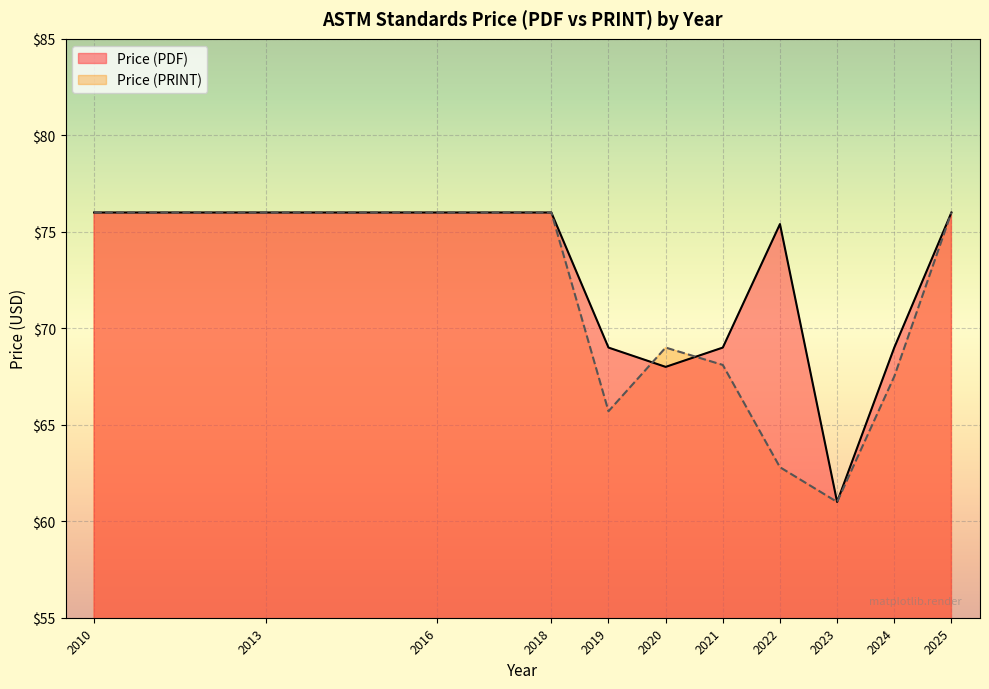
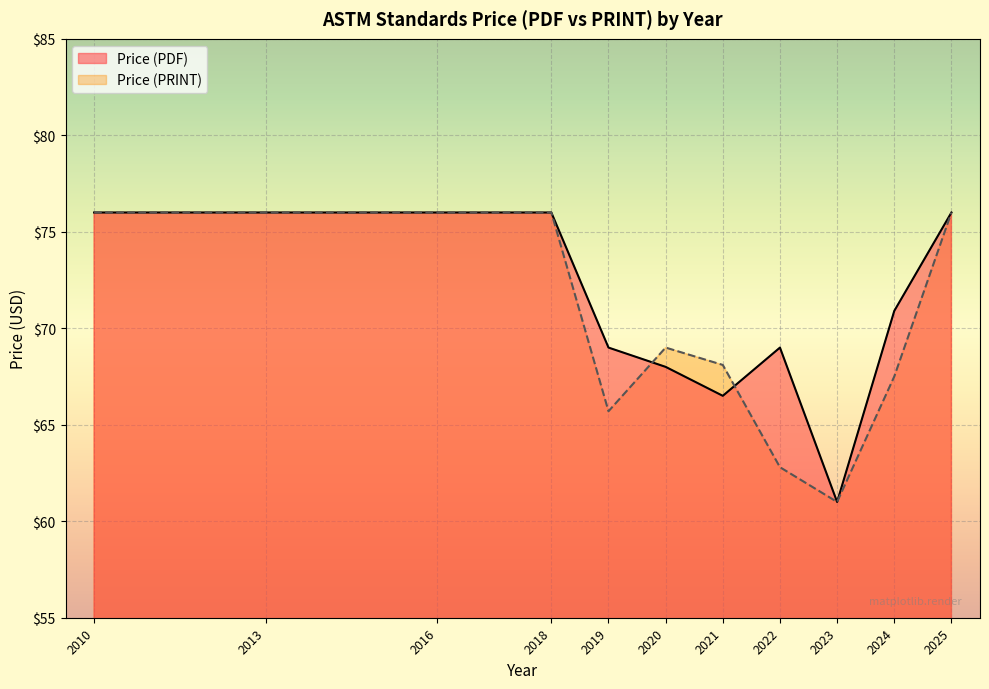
Price (PDF), 2021: $69.0 -> $66.5
Price (PDF), 2022: $75.4 -> $69.0
Price (PDF), 2024: $69.0 -> $70.9
